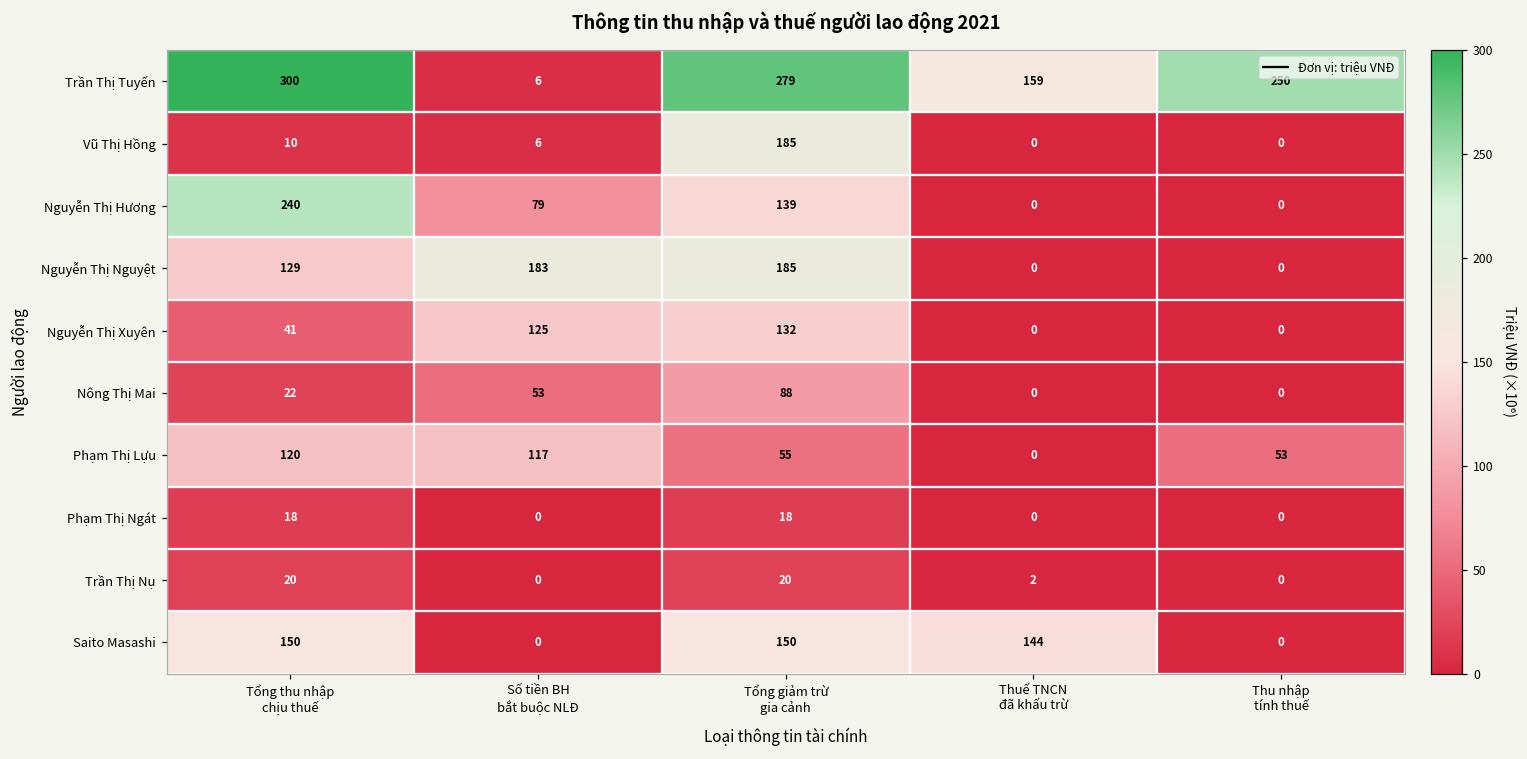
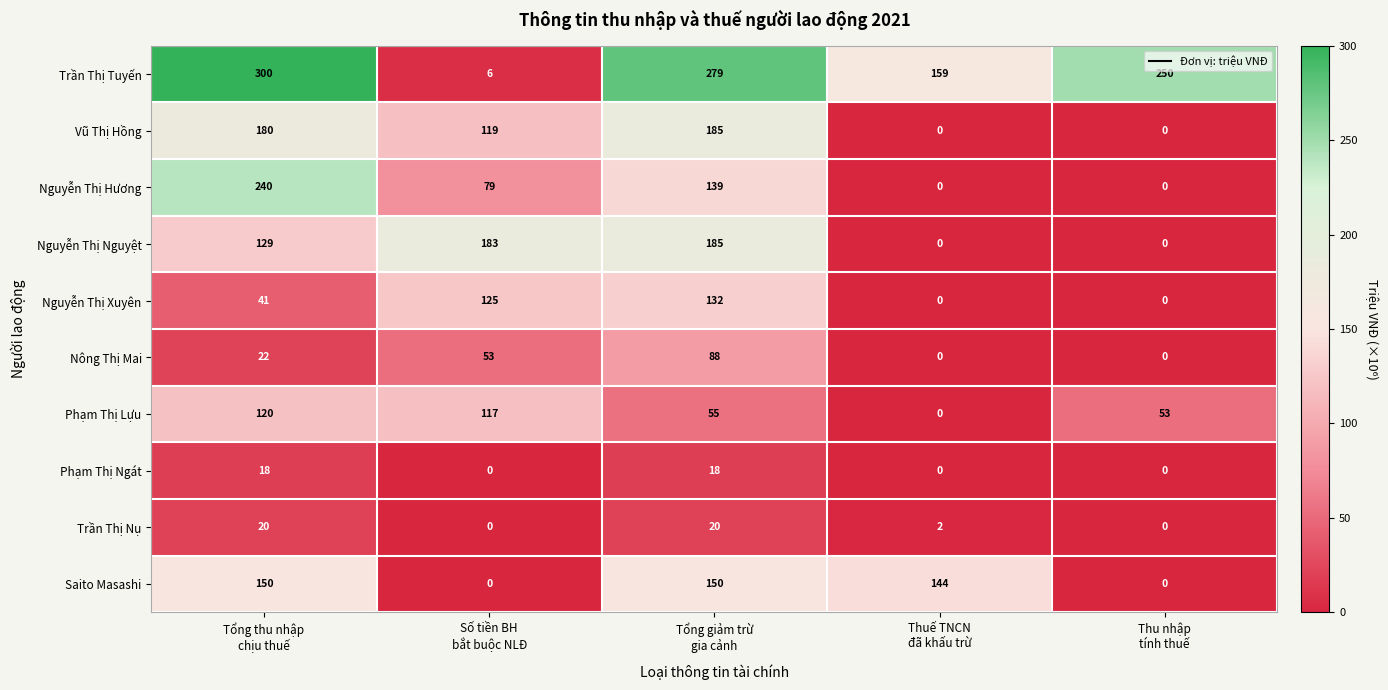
Vũ Thị Hồng, Tổng thu nhập chịu thuế: 10 -> 180
Vũ Thị Hồng, Số tiền BH bắt buộc NLĐ: 6 -> 119
